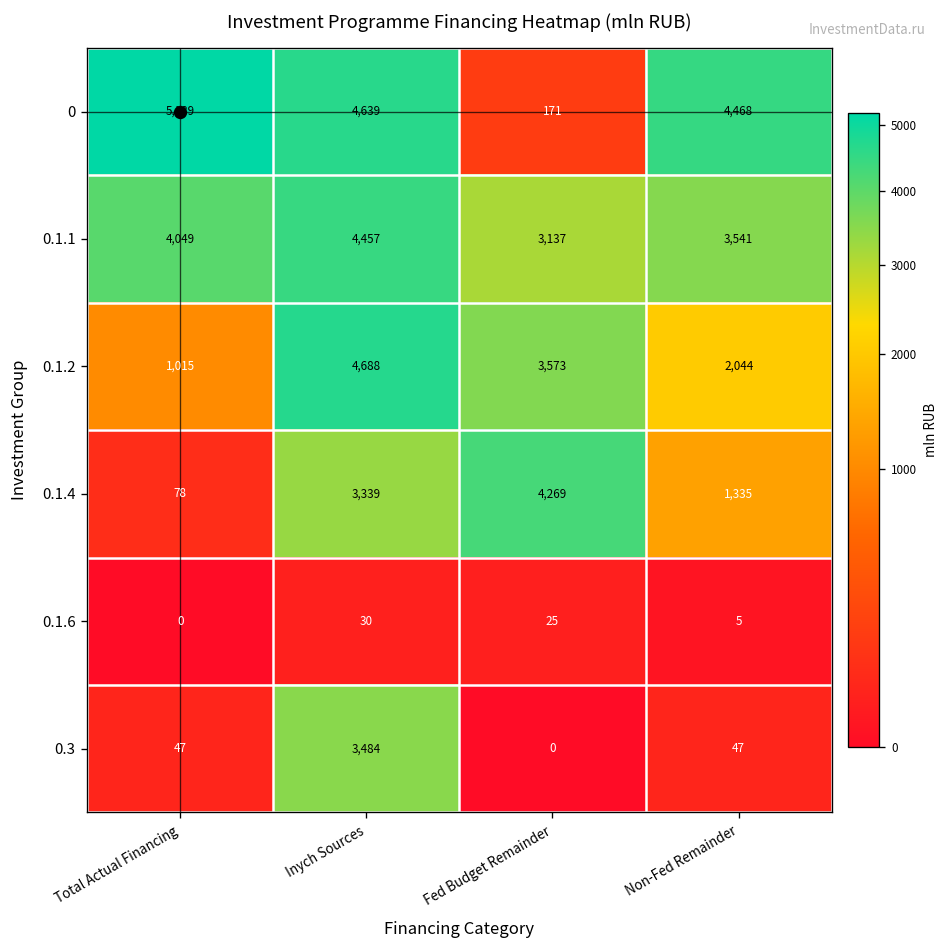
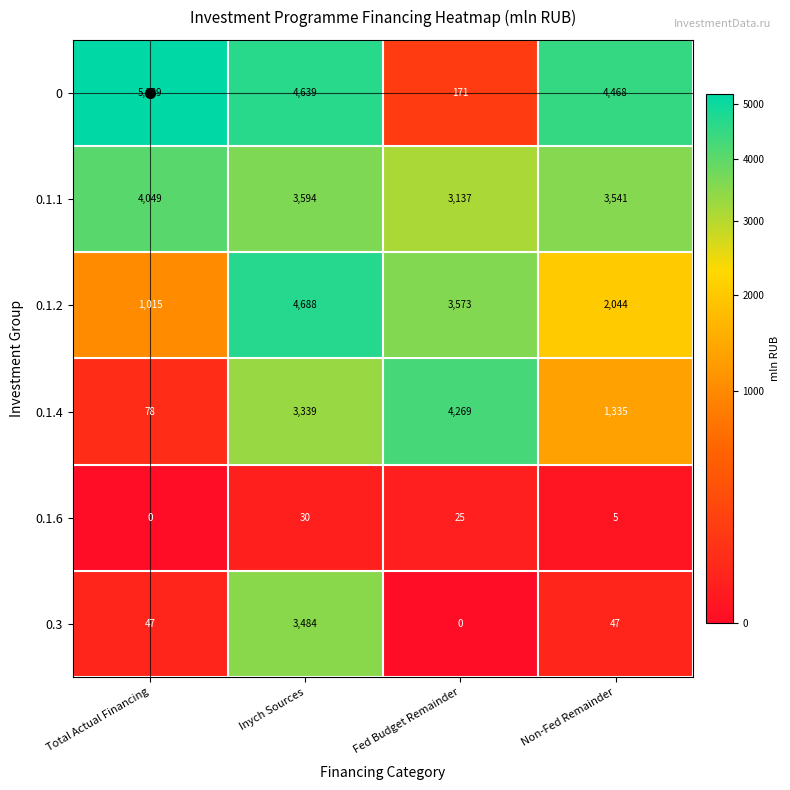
0.1.1, Inych Sources: 4,457 -> 3,594
